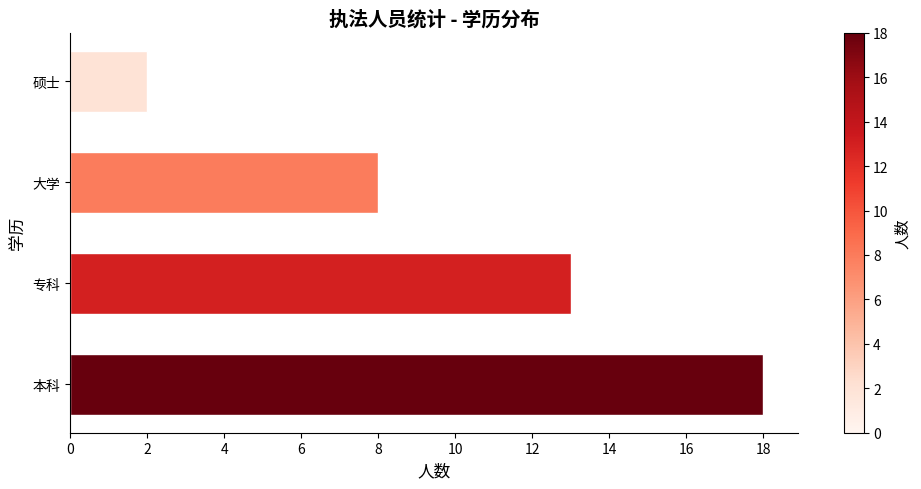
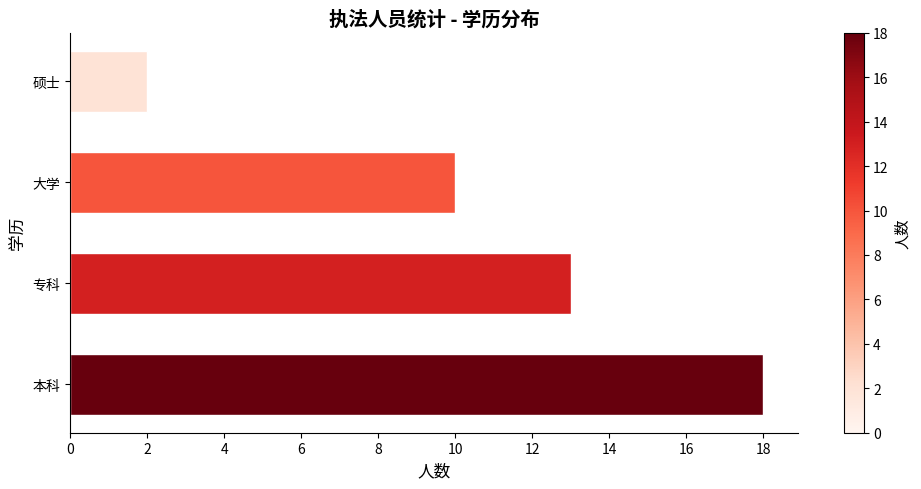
大学: 8 -> 10
